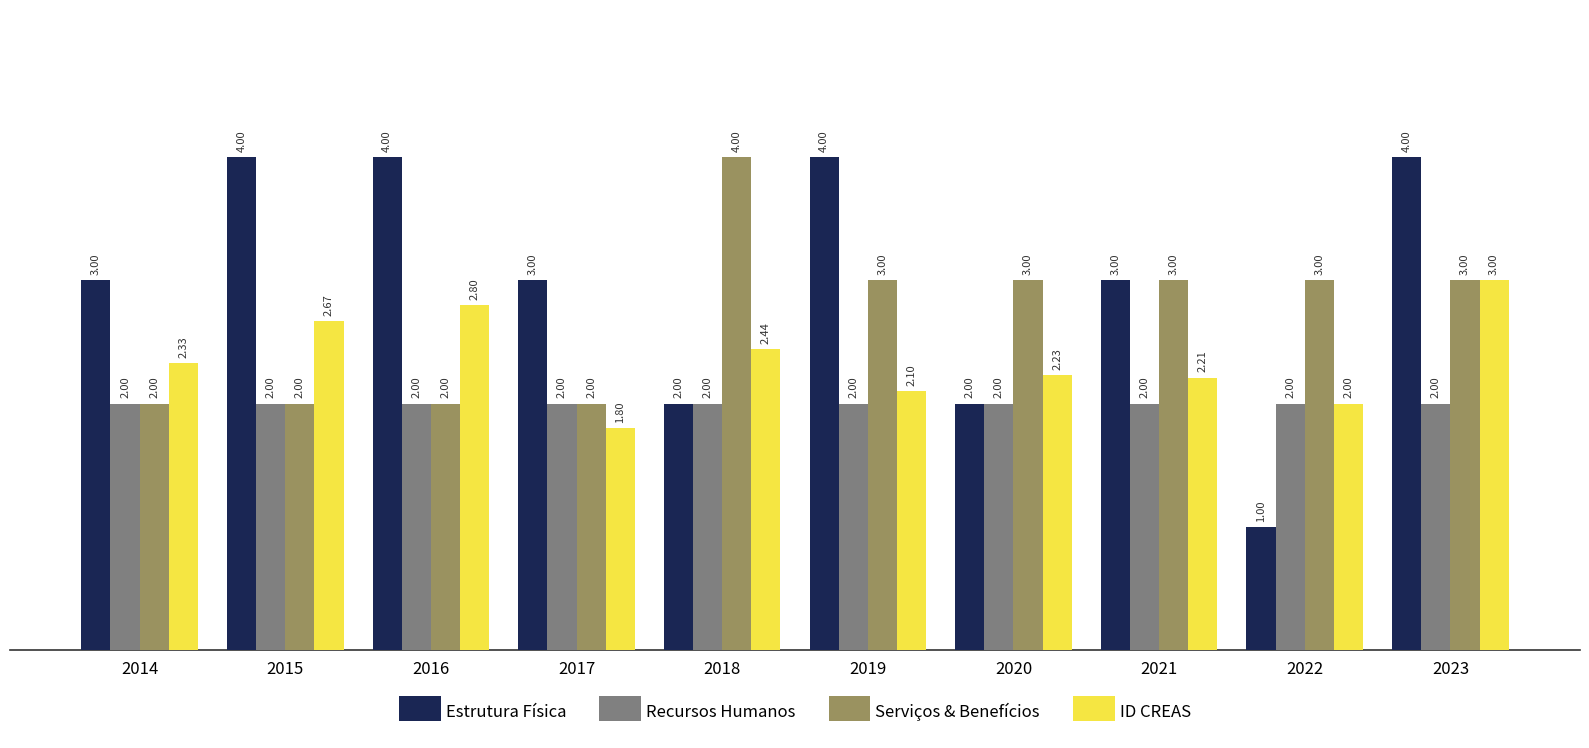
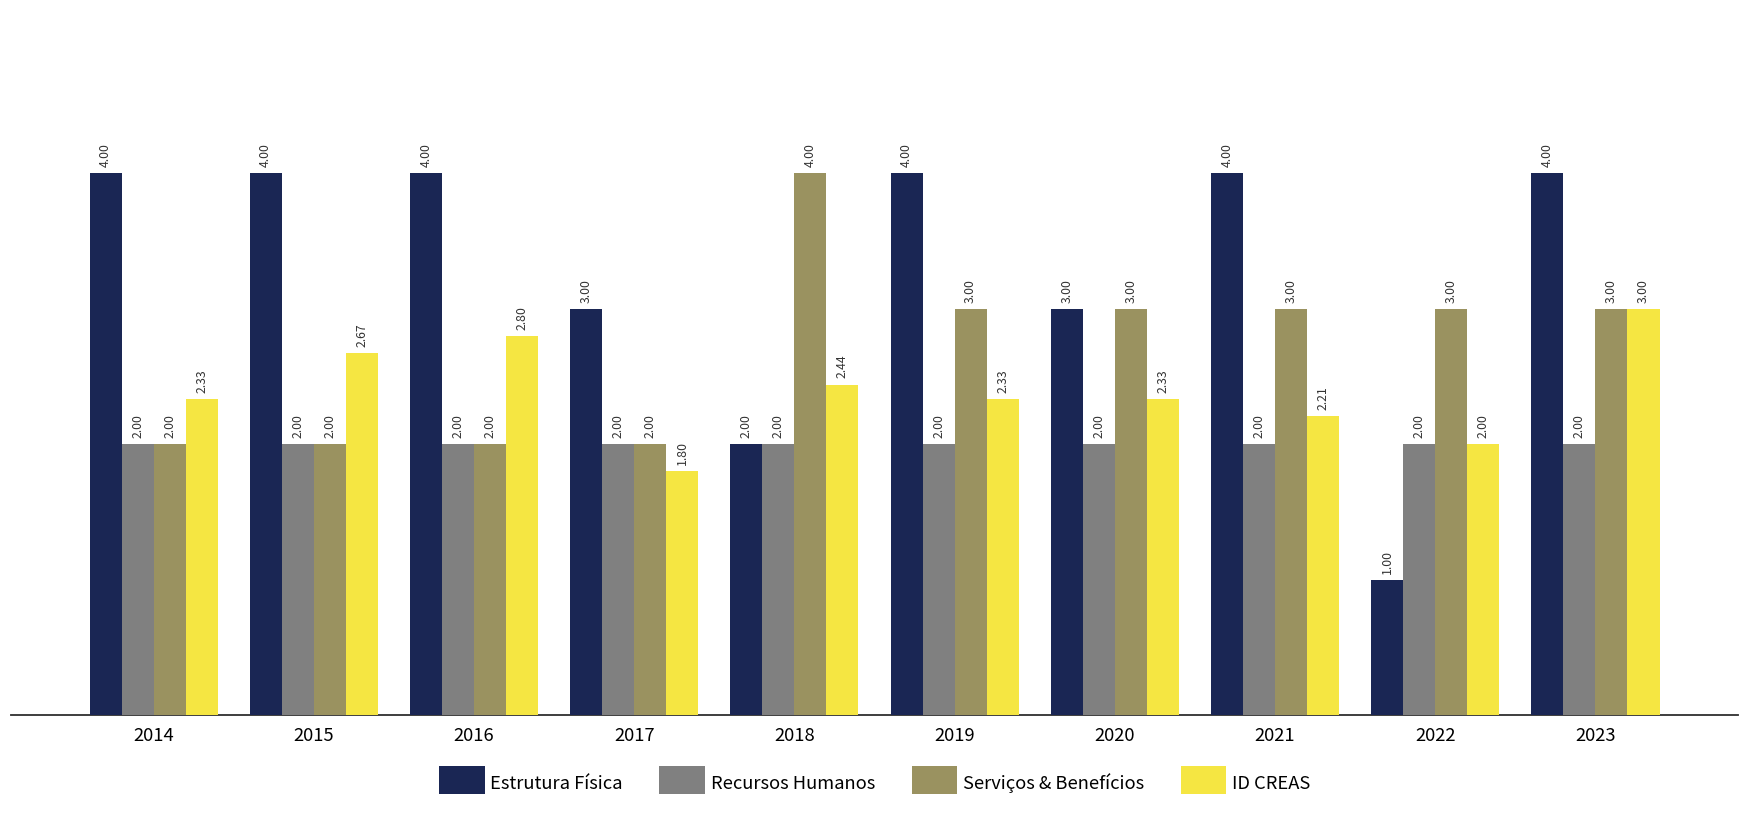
Estrutura Física, 2014: 3.00 -> 4.00
ID CREAS, 2019: 2.10 -> 2.33
Estrutura Física, 2020: 2.00 -> 3.00
ID CREAS, 2020: 2.23 -> 2.33
Estrutura Física, 2021: 3.00 -> 4.00
